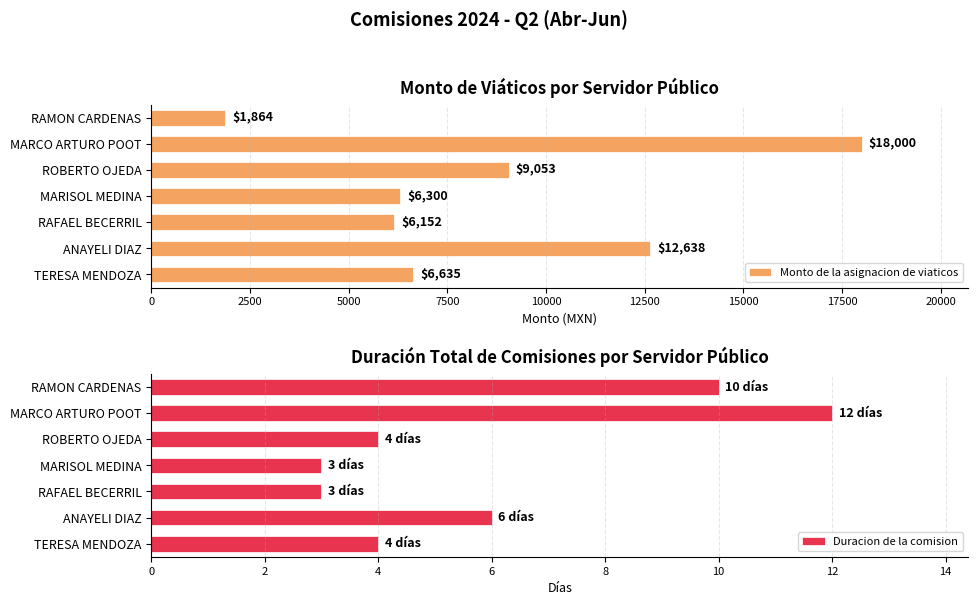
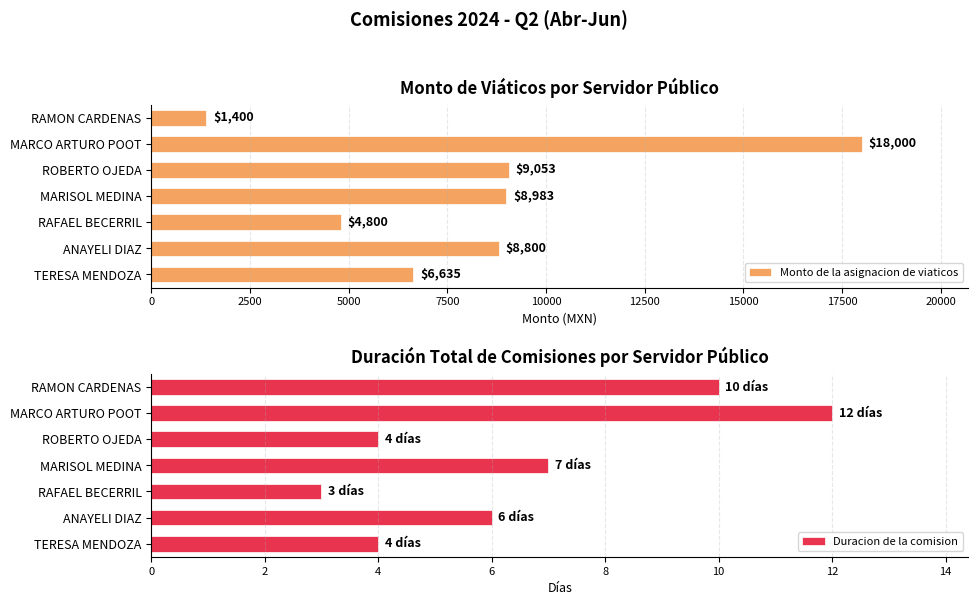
Monto de Viáticos por Servidor Público, RAMON CARDENAS: $1,864 -> $1,400
Monto de Viáticos por Servidor Público, MARISOL MEDINA: $6,300 -> $8,983
Monto de Viáticos por Servidor Público, RAFAEL BECERRIL: $6,152 -> $4,800
Monto de Viáticos por Servidor Público, ANAYELI DIAZ: $12,638 -> $8,800
Duración Total de Comisiones por Servidor Público, MARISOL MEDINA: 3 -> 7
